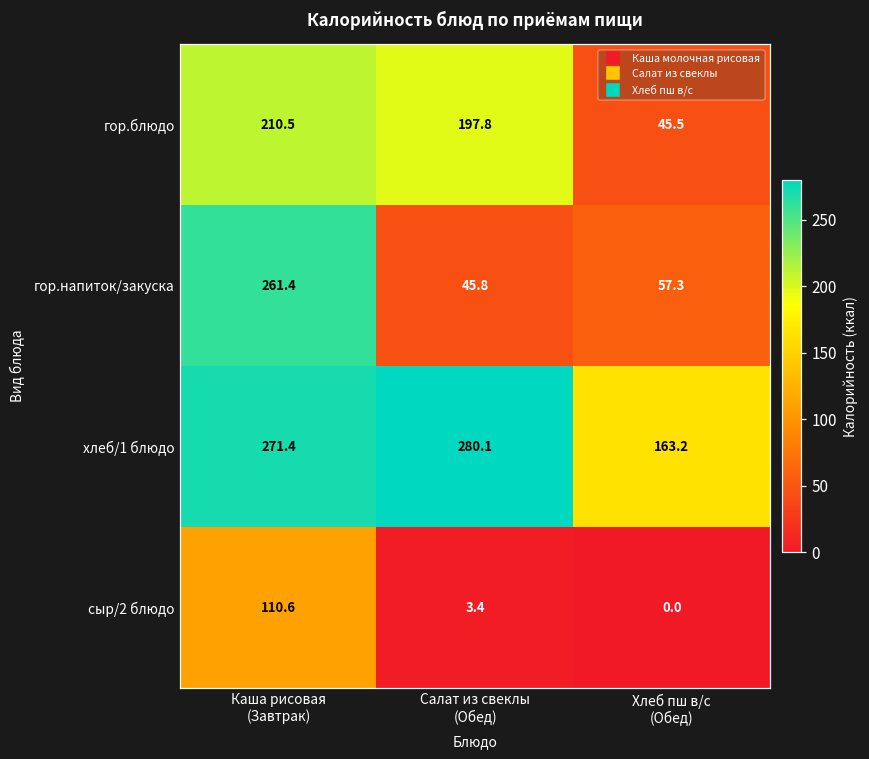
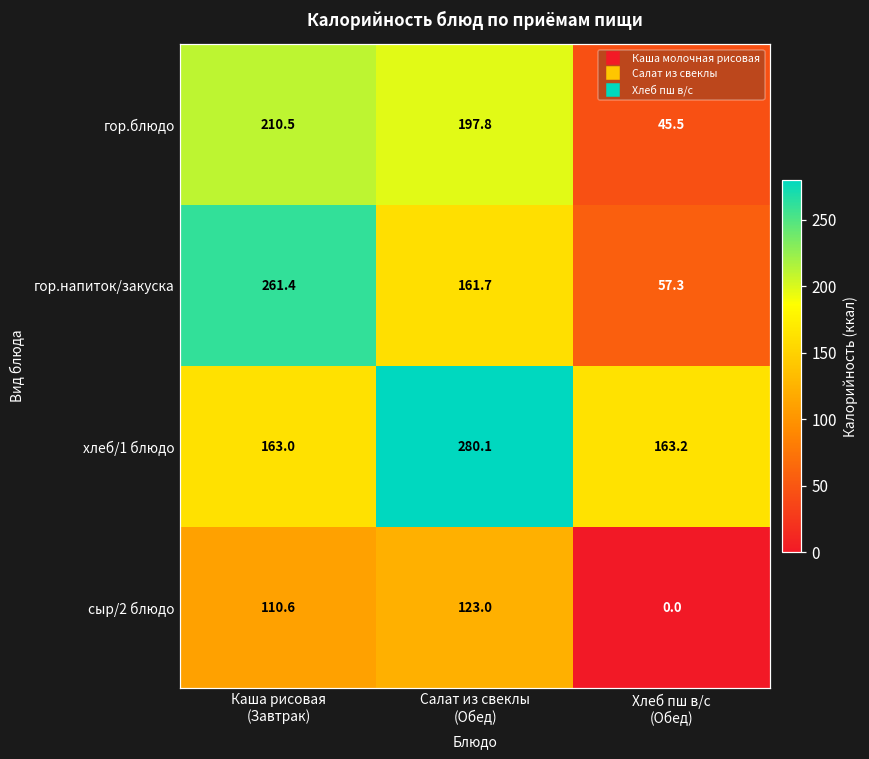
гор.напиток/закуска, Салат из свеклы (Обед): 45.8 -> 161.7
хлеб/1 блюдо, Каша рисовая (Завтрак): 271.4 -> 163.0
сыр/2 блюдо, Салат из свеклы (Обед): 3.4 -> 123.0
